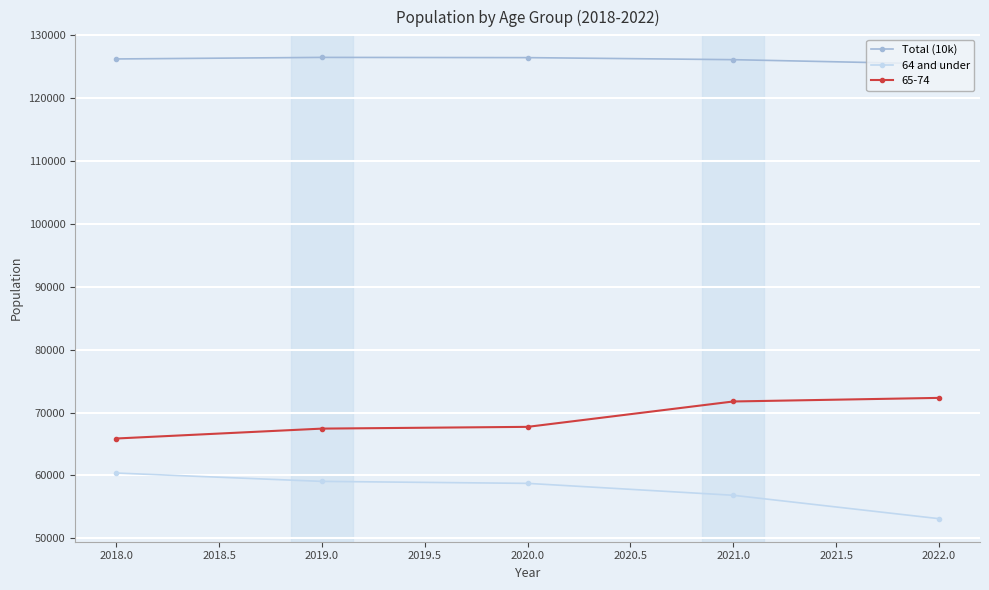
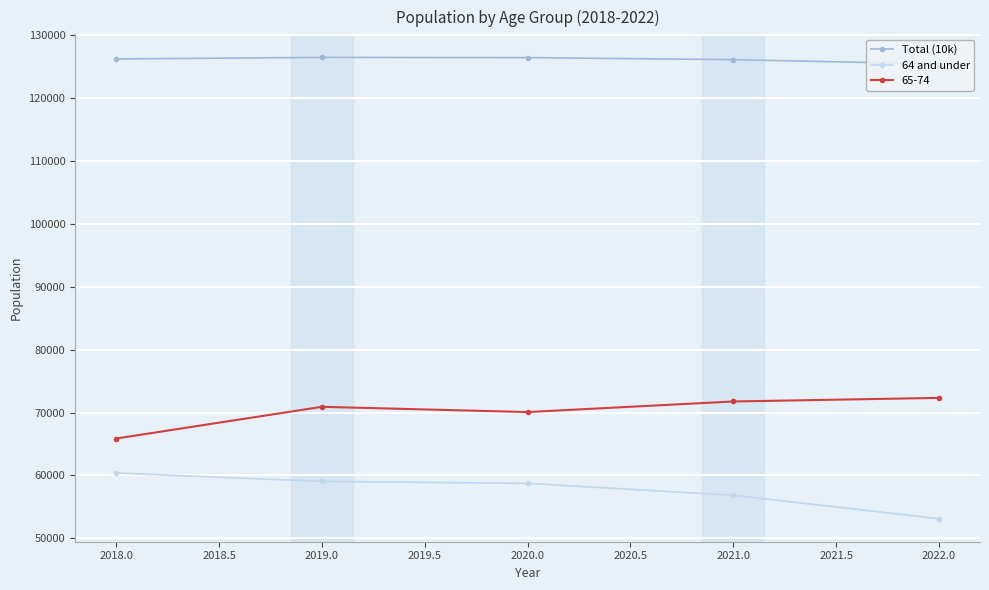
65-74, 2019.0: 67000 -> 71000
65-74, 2020.0: 68000 -> 70000
